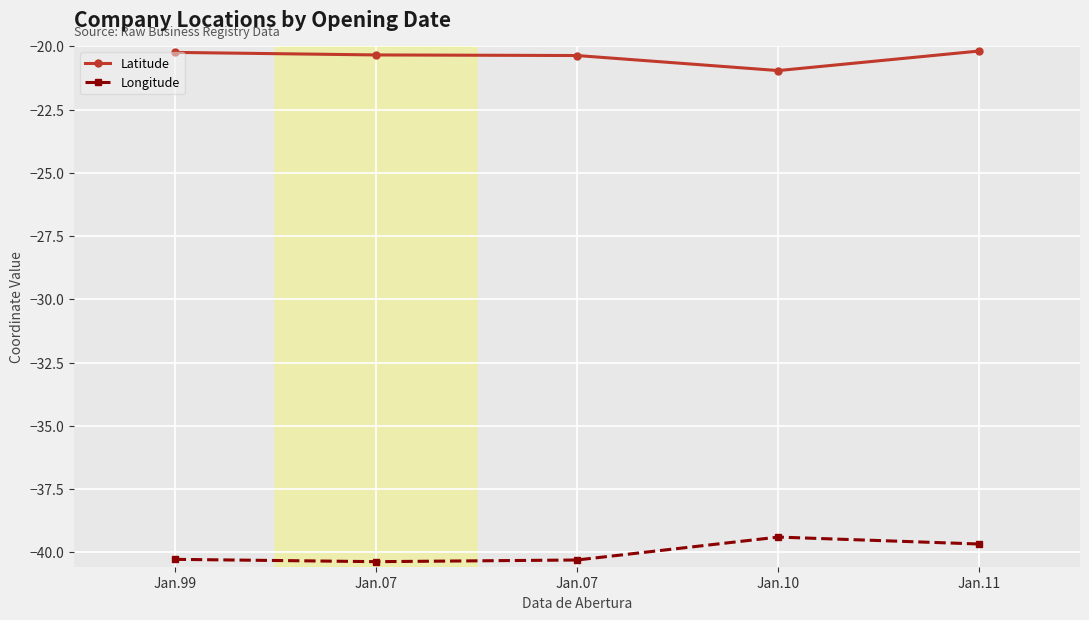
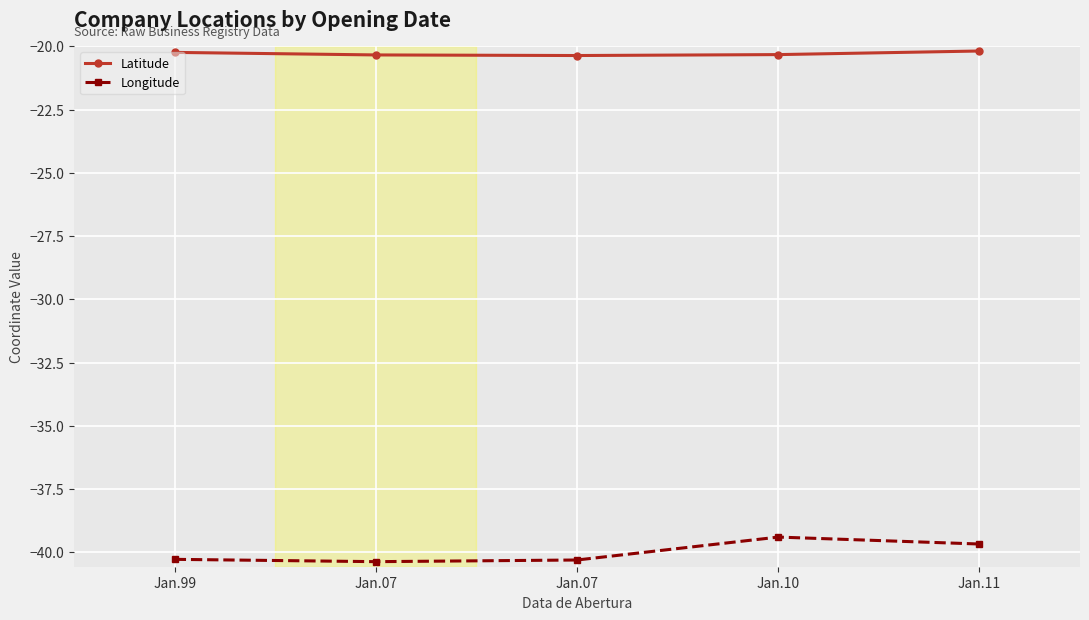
Latitude, Jan.10: -21.0 -> -20.3
